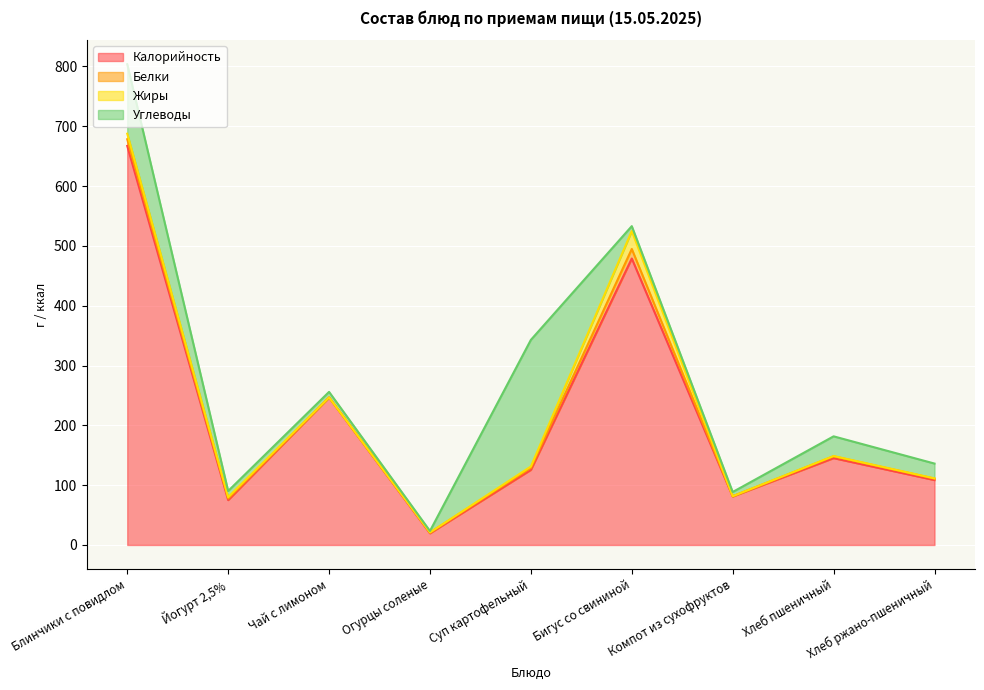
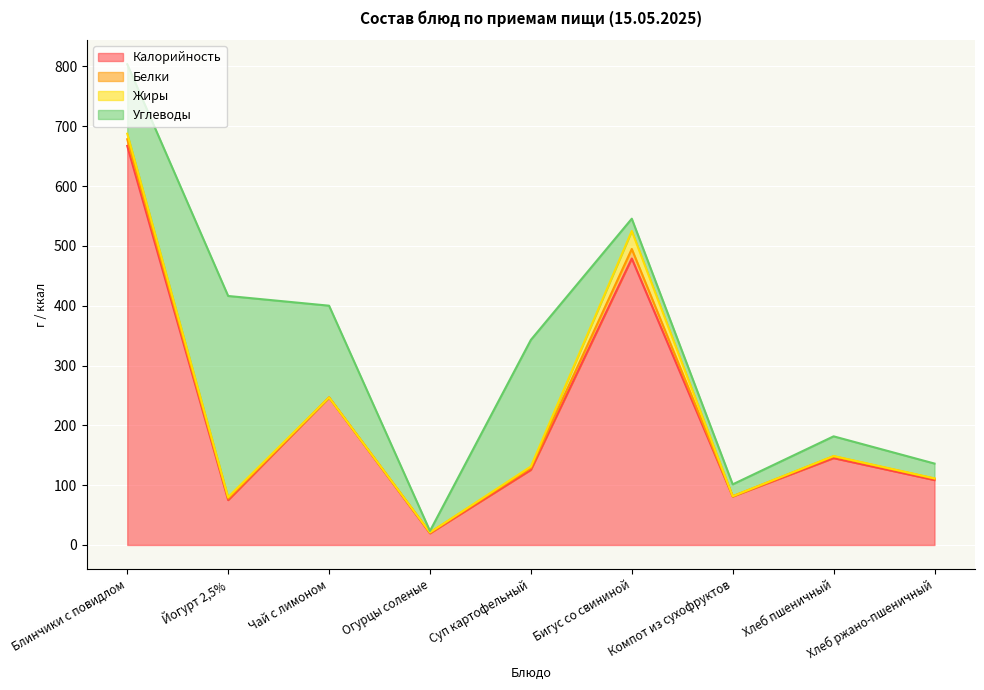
Углеводы, Йогурт 2,5%: 10 -> 340
Углеводы, Чай с лимоном: 10 -> 150
Углеводы, Бигус со свининой: 10 -> 20
Углеводы, Компот из сухофруктов: 10 -> 20
